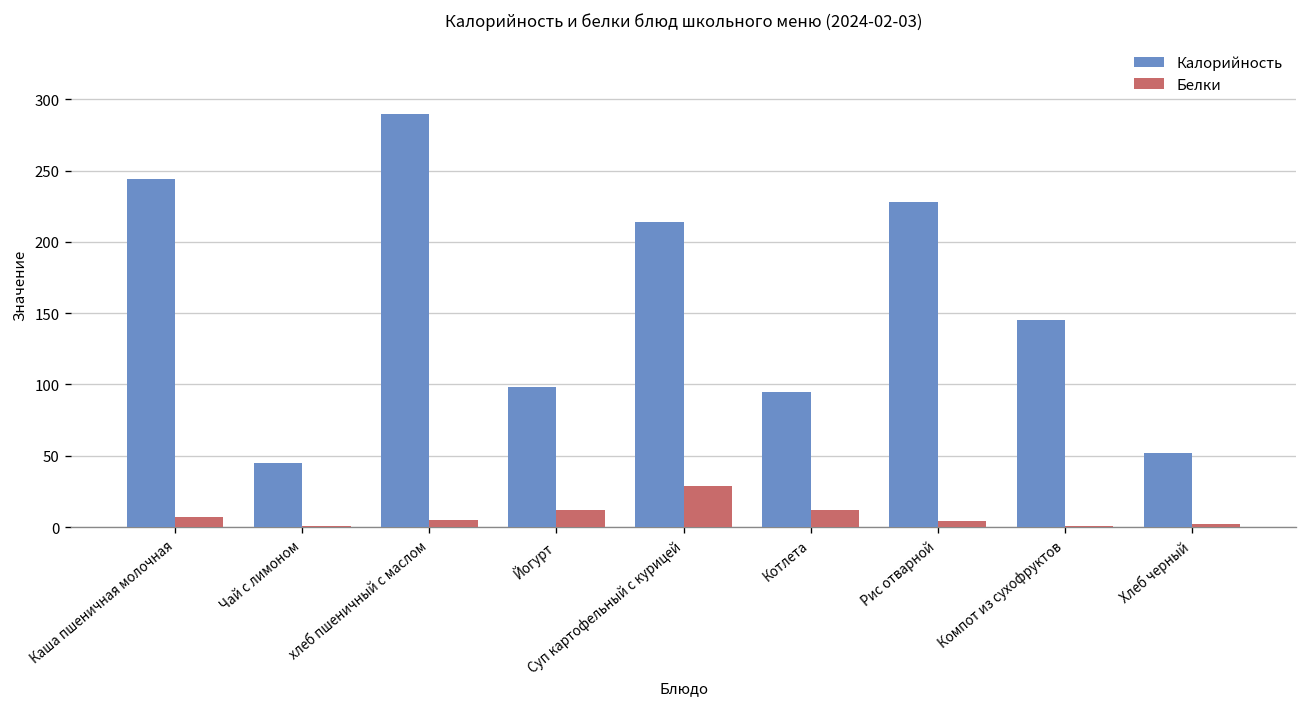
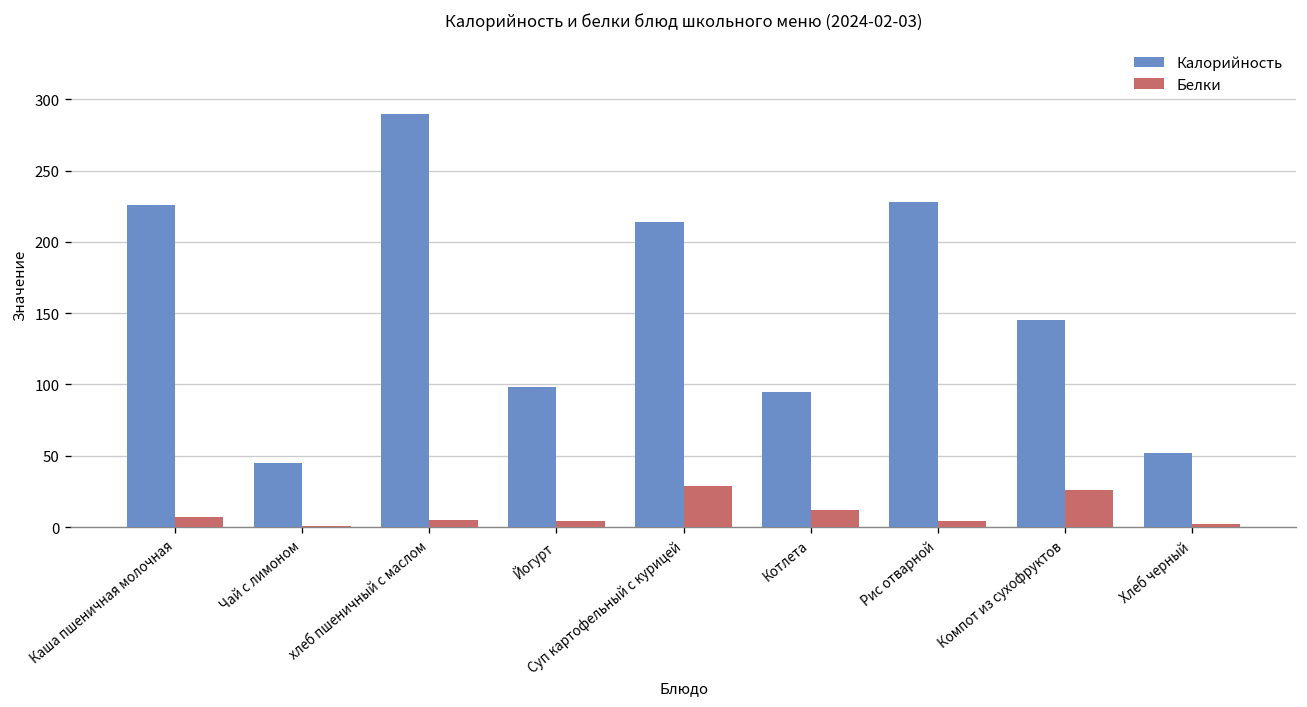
Калорийность, Каша пшеничная молочная: 244 -> 226
Белки, Йогурт: 12 -> 4
Белки, Компот из сухофруктов: 1 -> 26
